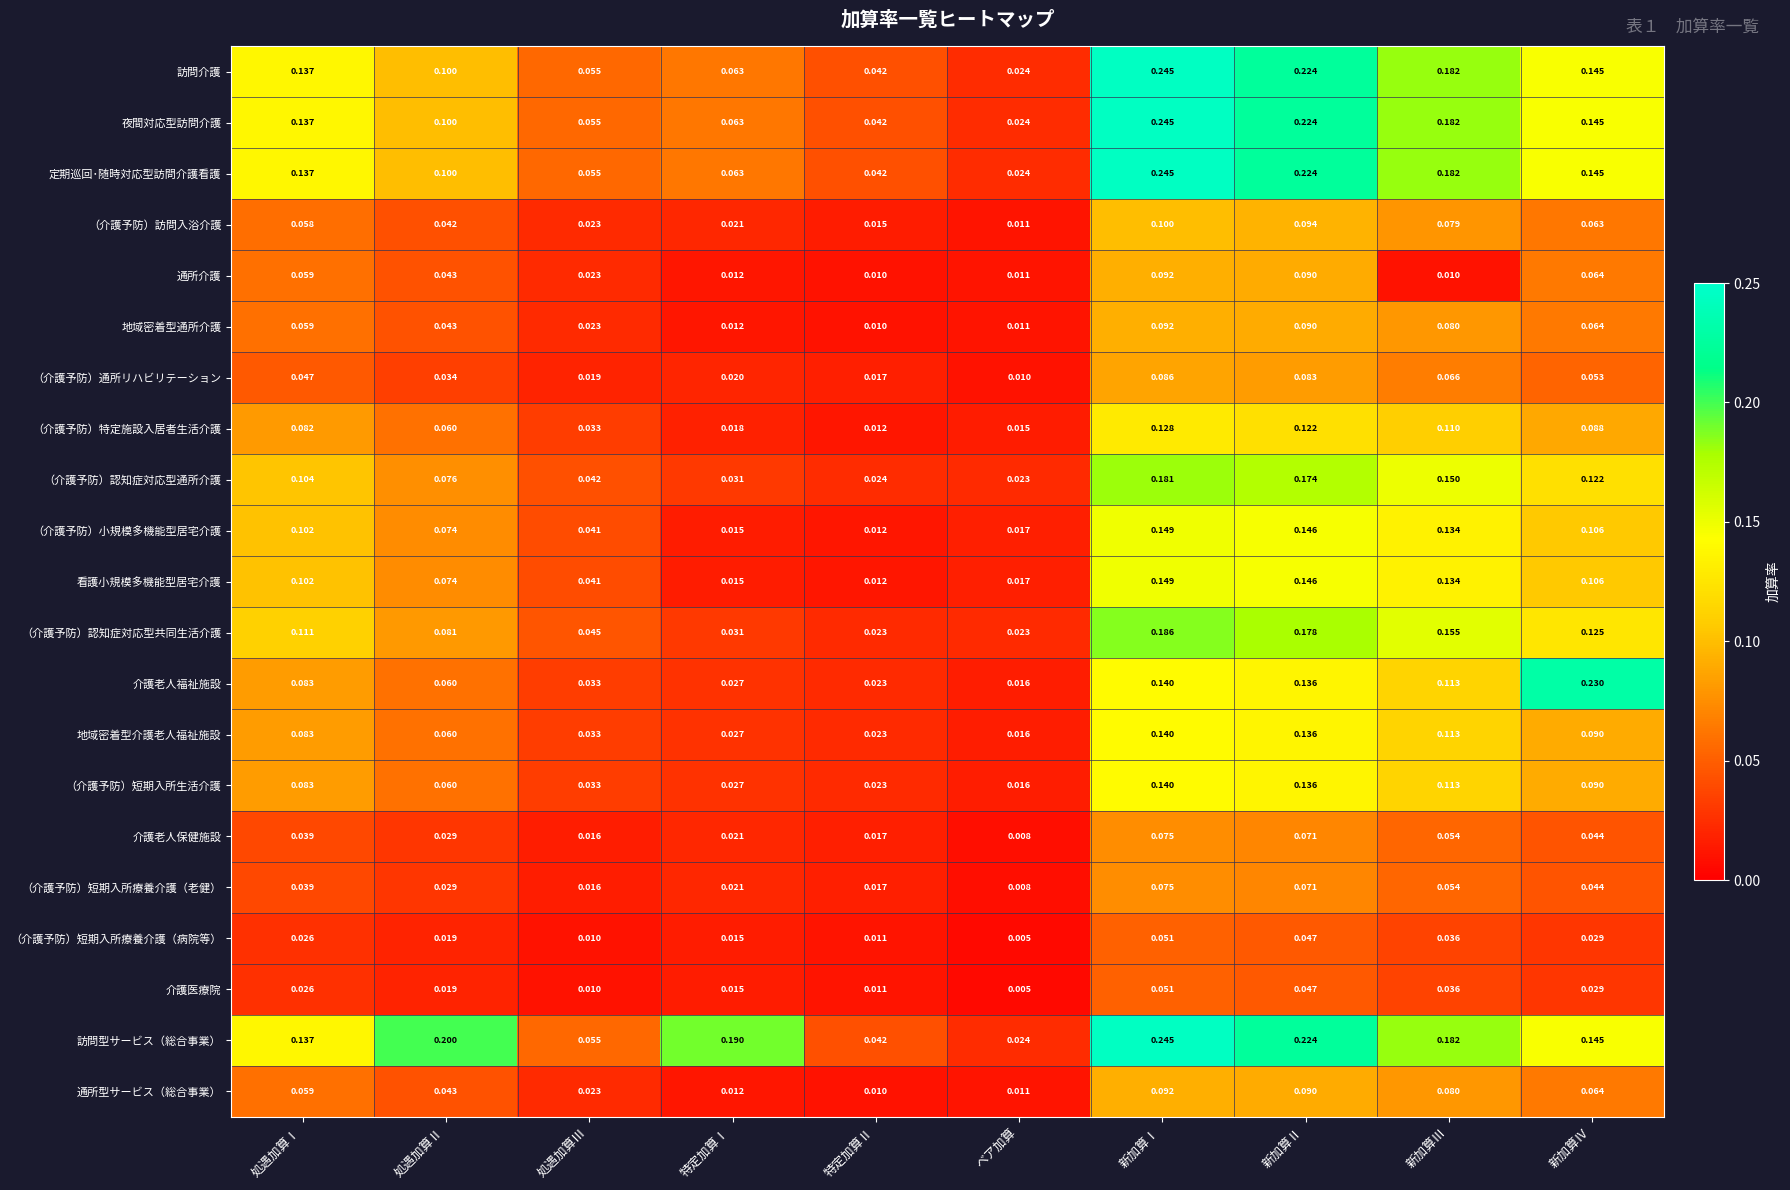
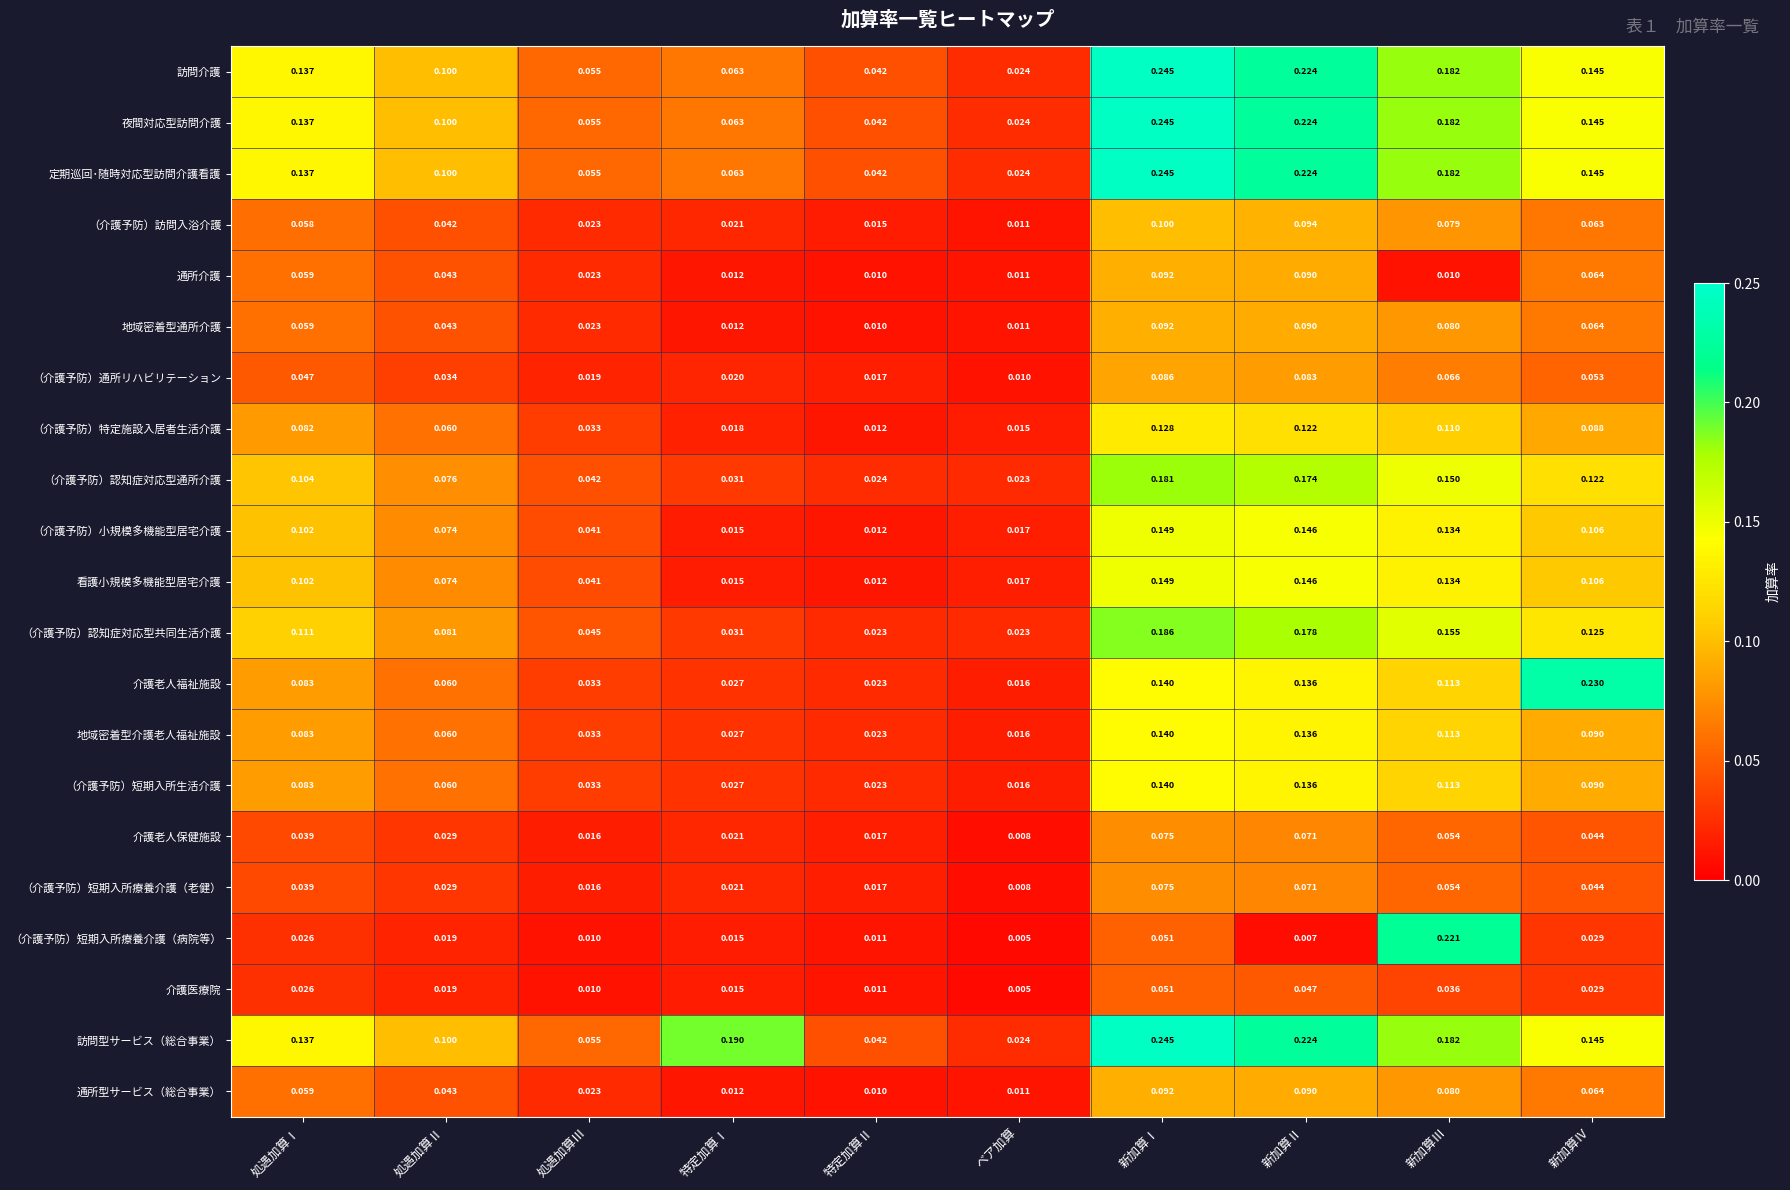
（介護予防）短期入所療養介護（病院等）, 新加算Ⅱ: 0.047 -> 0.007
（介護予防）短期入所療養介護（病院等）, 新加算Ⅲ: 0.036 -> 0.221
訪問型サービス（総合事業）, 処遇加算Ⅱ: 0.200 -> 0.100
